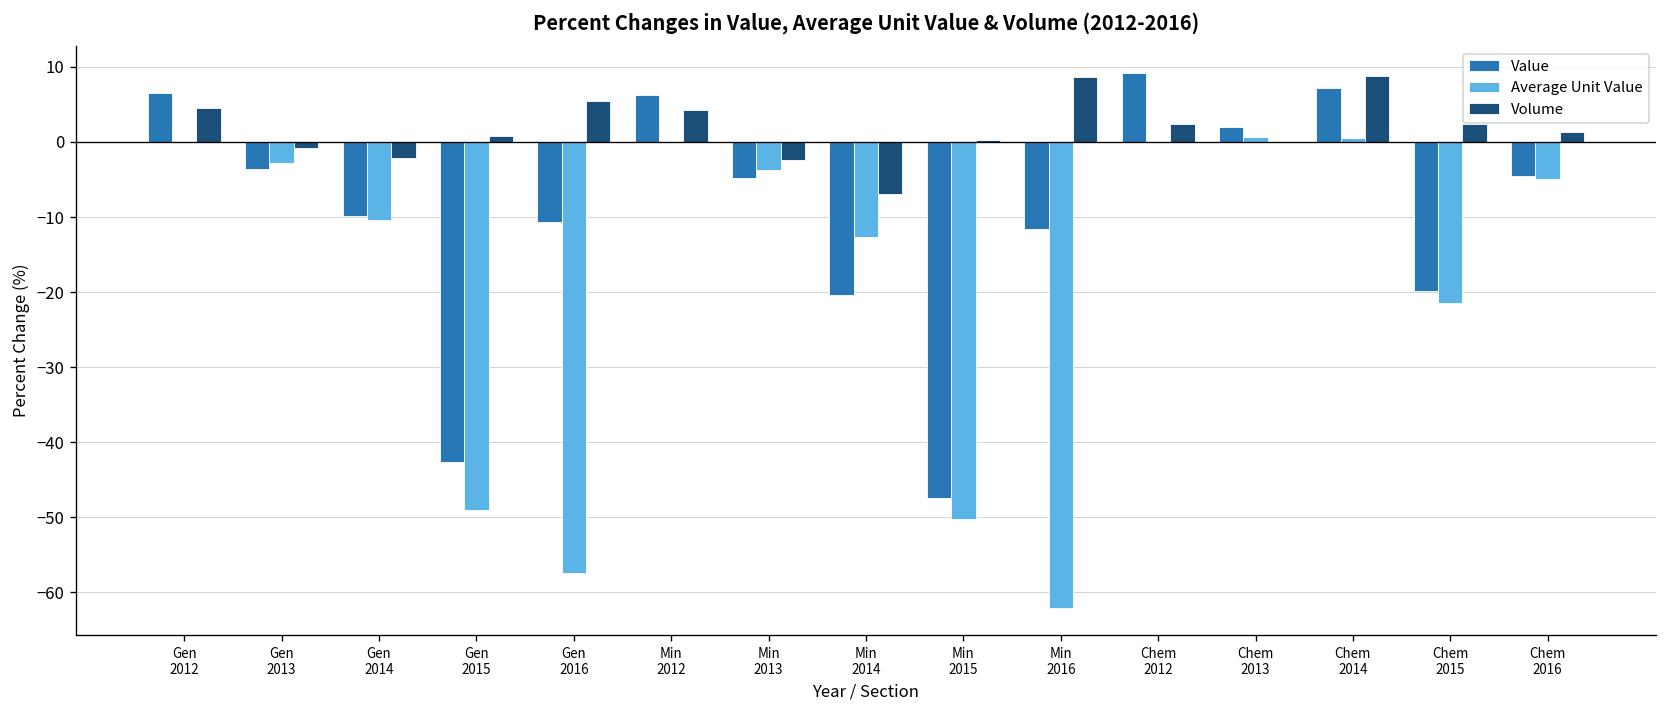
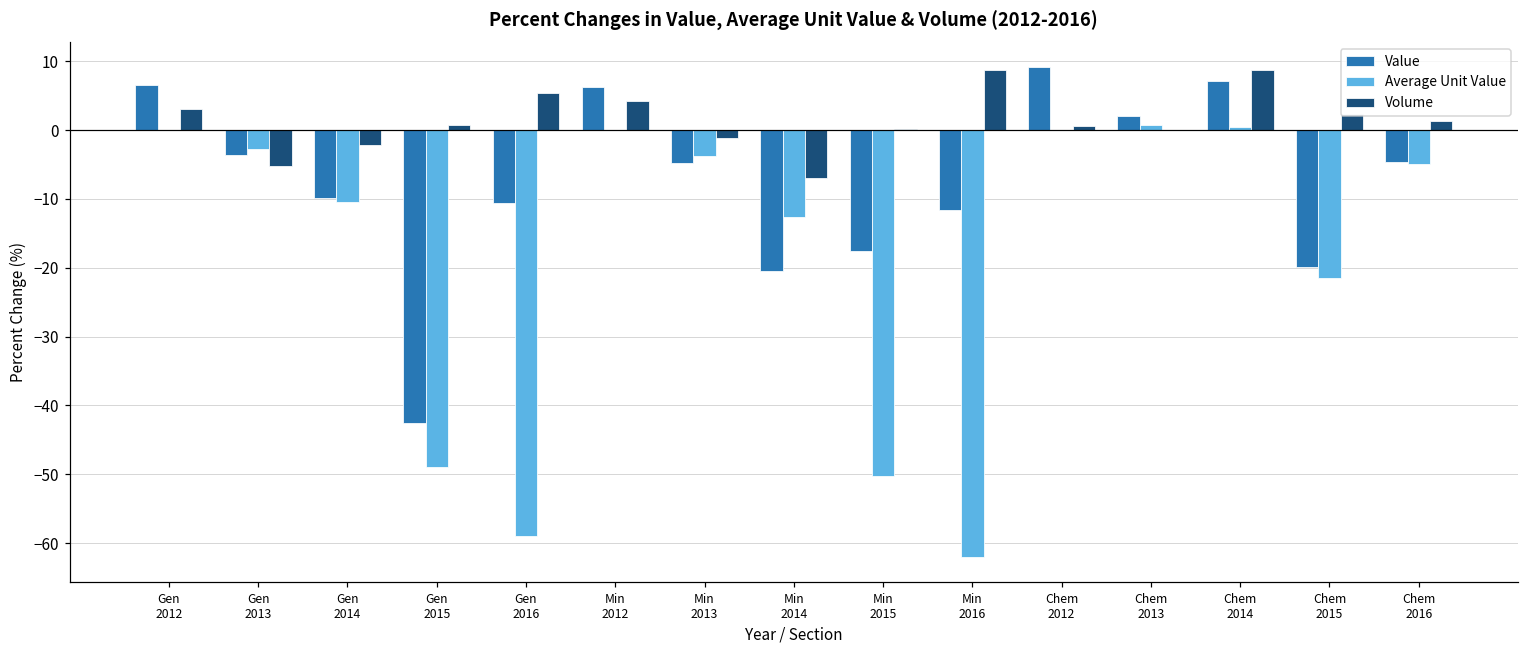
Volume, Gen 2012: 5 -> 3
Volume, Gen 2013: -1 -> -5
Average Unit Value, Gen 2016: -57 -> -59
Volume, Min 2013: -2 -> -1
Value, Min 2015: -47 -> -18
Volume, Chem 2012: 2 -> 1
